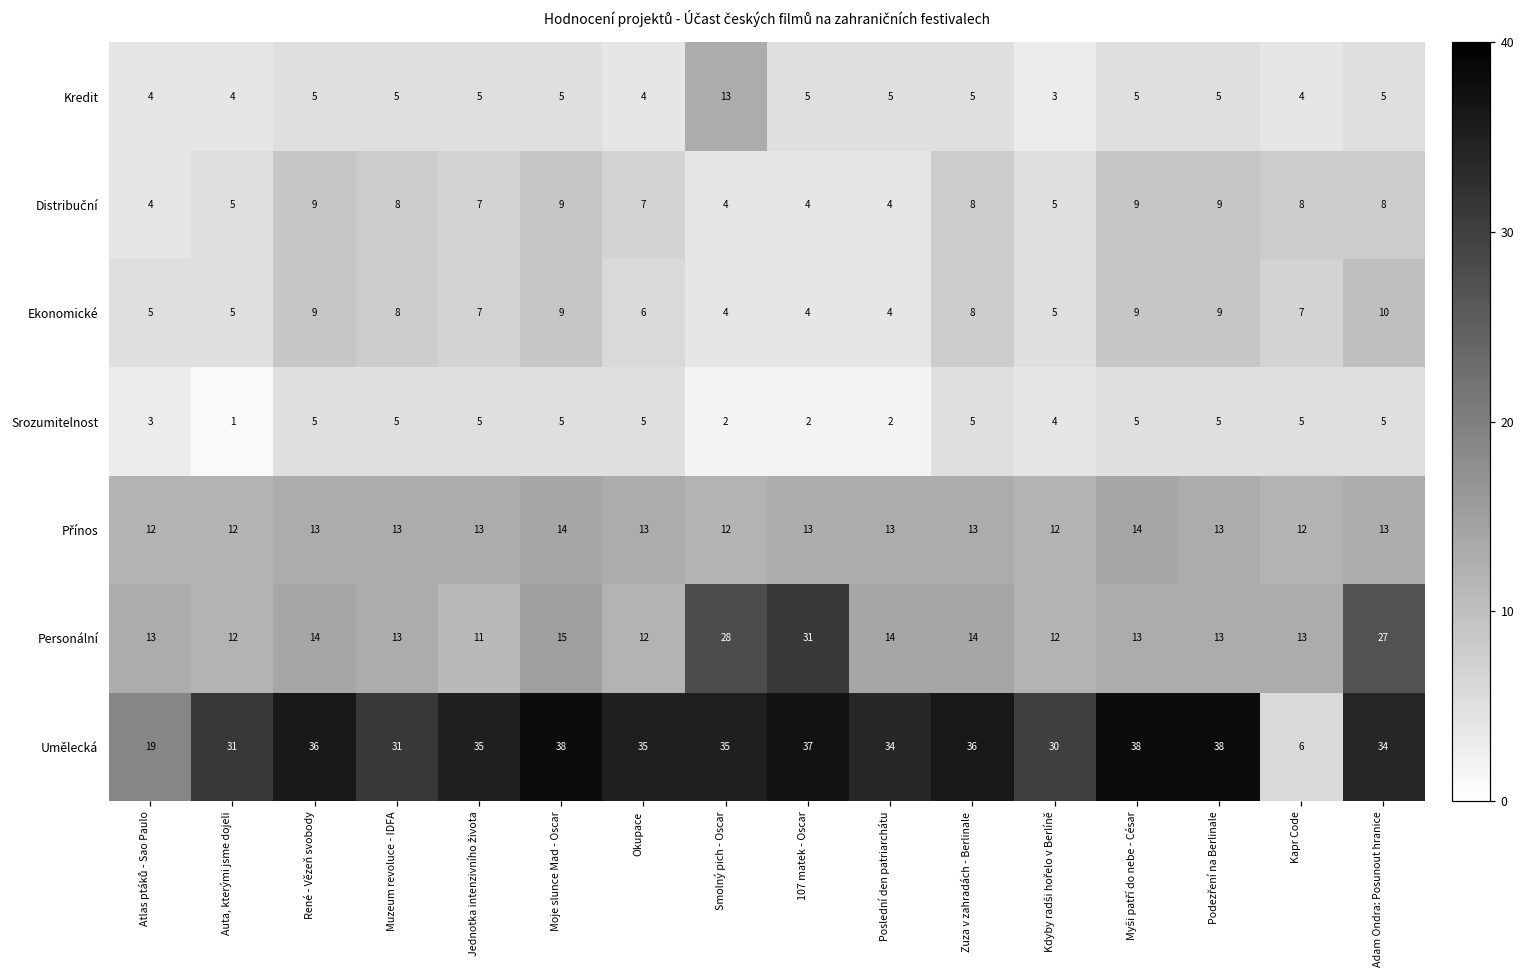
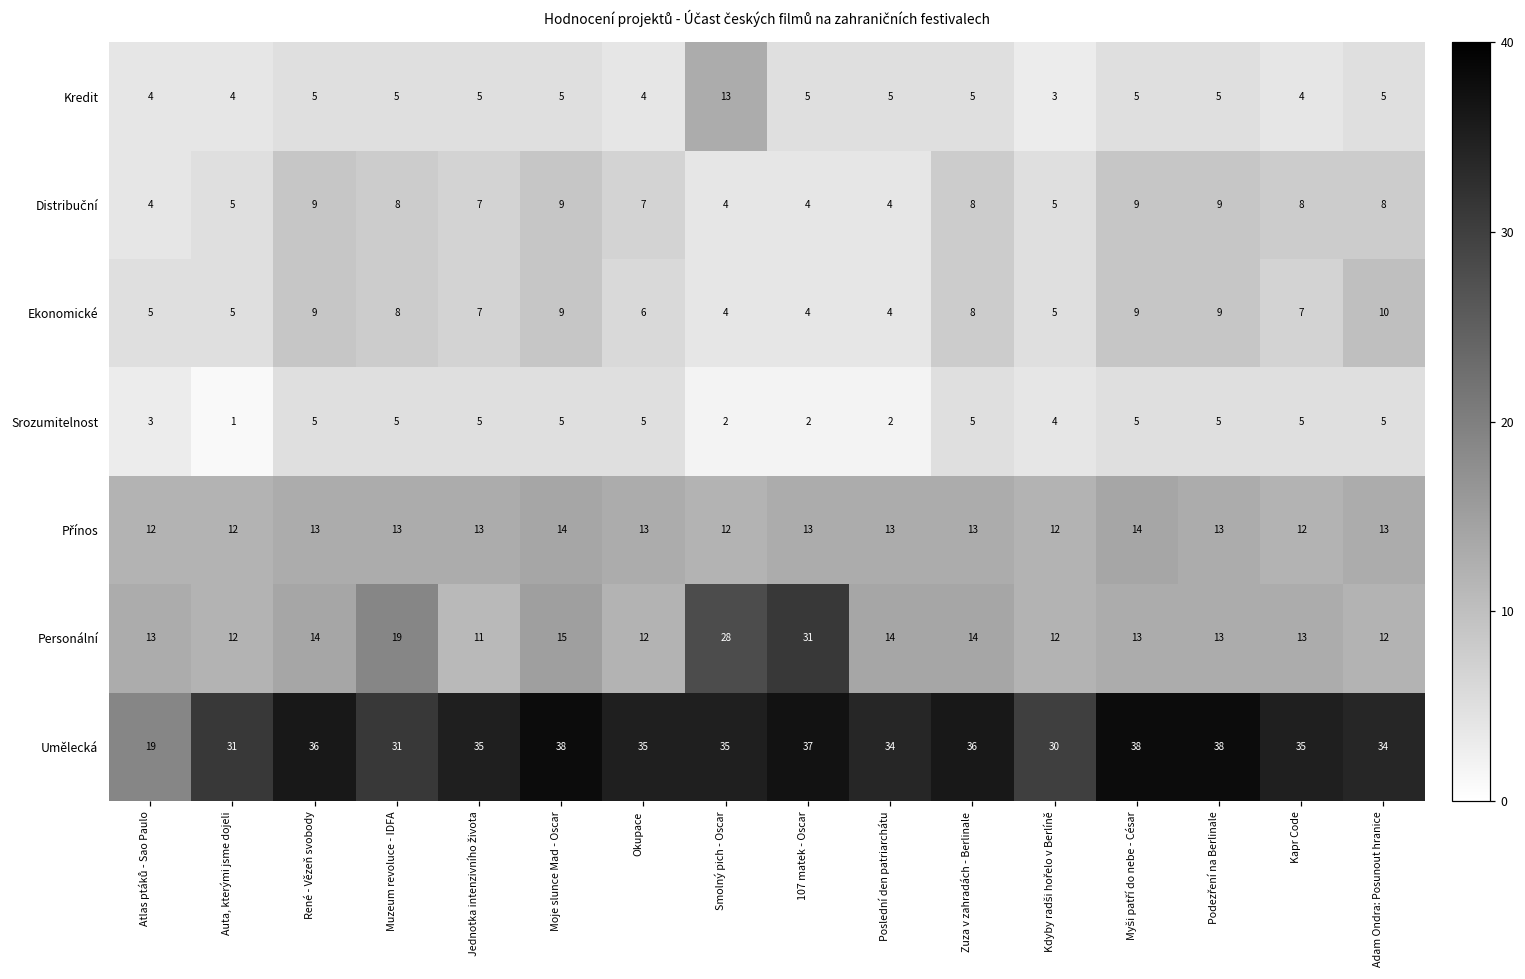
Personální, Muzeum revoluce - IDFA: 13 -> 19
Personální, Adam Ondra: Posunout hranice: 27 -> 12
Umělecká, Kapr Code: 6 -> 35
